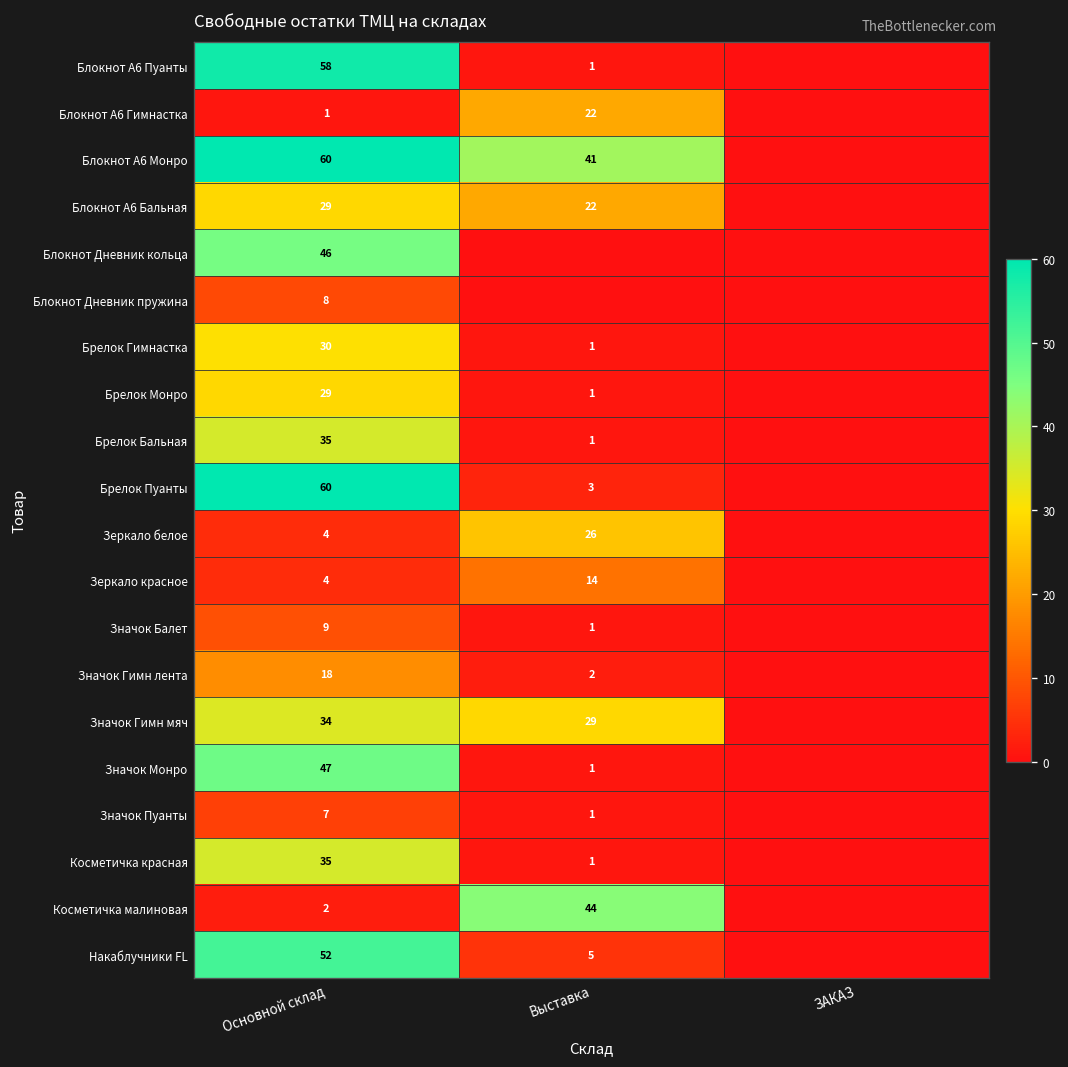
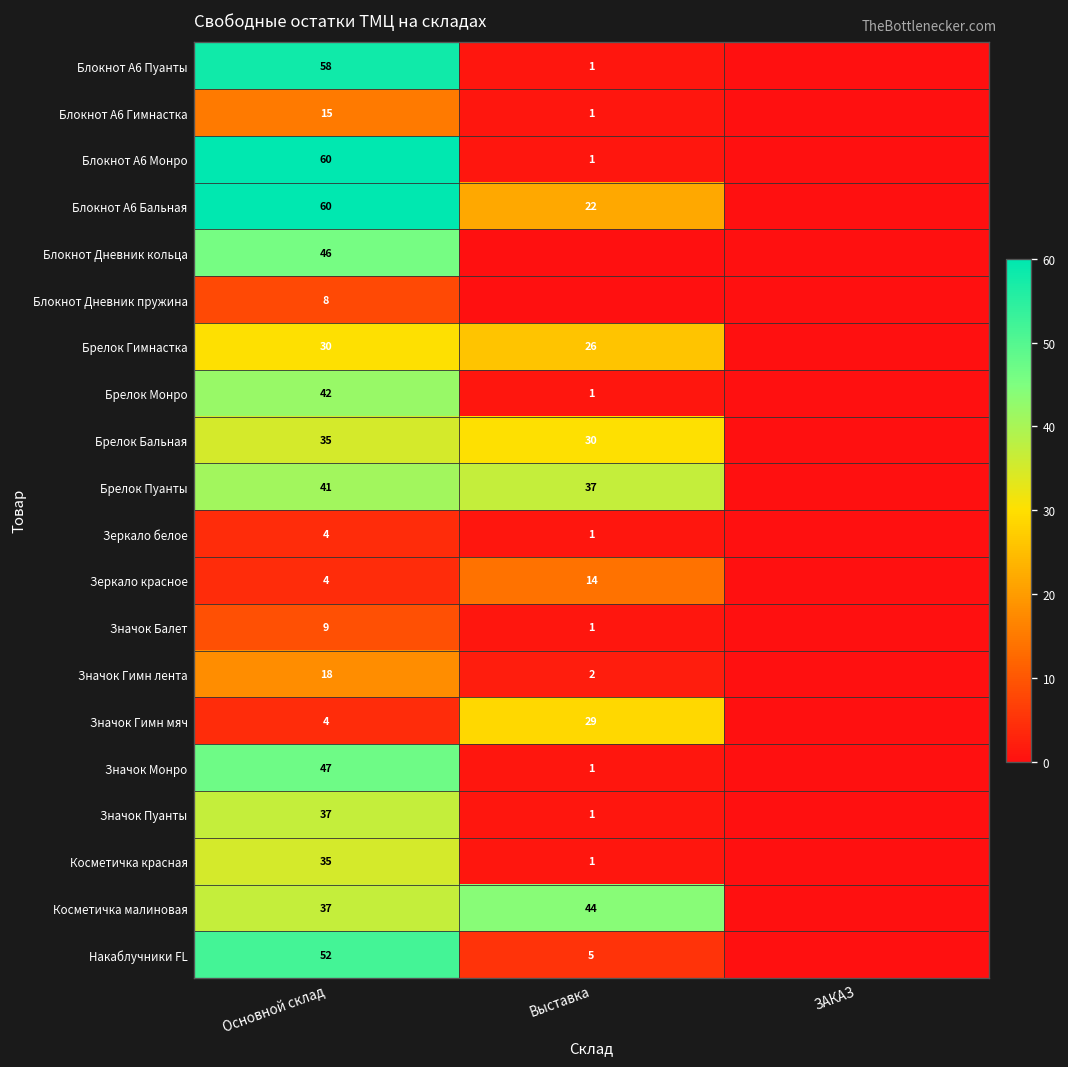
Блокнот А6 Гимнастка, Основной склад: 1 -> 15
Блокнот А6 Гимнастка, Выставка: 22 -> 1
Блокнот А6 Монро, Выставка: 41 -> 1
Блокнот А6 Бальная, Основной склад: 29 -> 60
Брелок Гимнастка, Выставка: 1 -> 26
Брелок Монро, Основной склад: 29 -> 42
Брелок Бальная, Выставка: 1 -> 30
Брелок Пуанты, Основной склад: 60 -> 41
Брелок Пуанты, Выставка: 3 -> 37
Зеркало белое, Выставка: 26 -> 1
Значок Гимн мяч, Основной склад: 34 -> 4
Значок Пуанты, Основной склад: 7 -> 37
Косметичка малиновая, Основной склад: 2 -> 37
